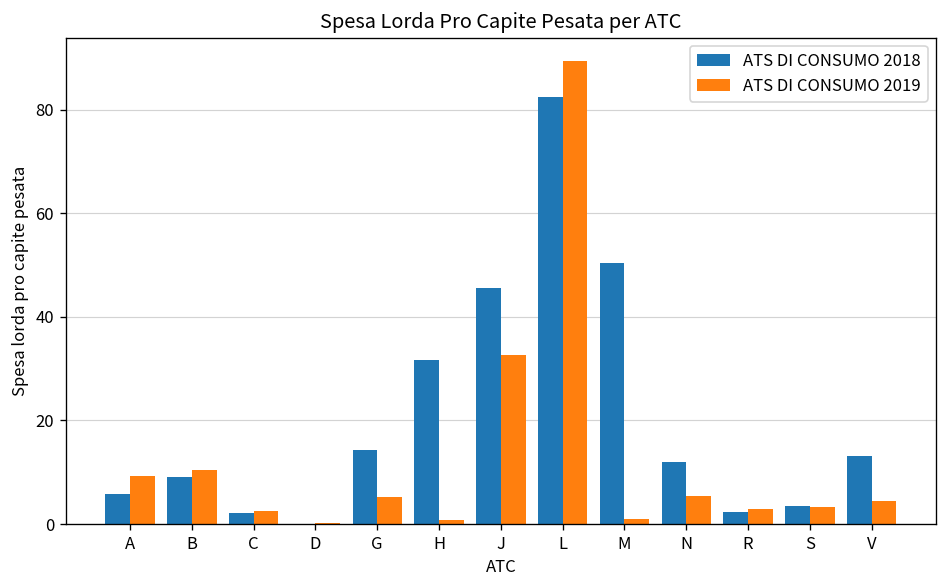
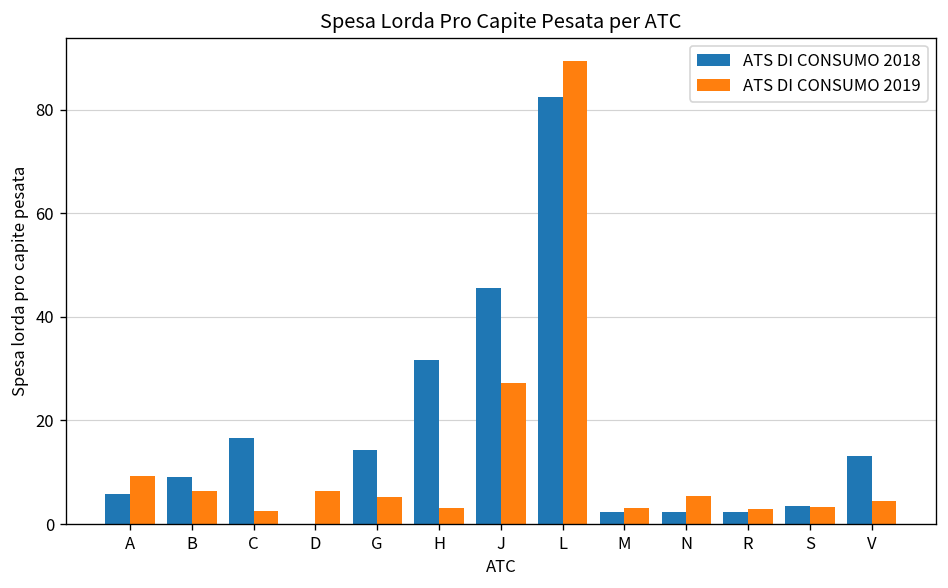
ATS DI CONSUMO 2019, B: 10 -> 6
ATS DI CONSUMO 2018, C: 2 -> 17
ATS DI CONSUMO 2019, D: 0 -> 6
ATS DI CONSUMO 2019, H: 1 -> 3
ATS DI CONSUMO 2019, J: 33 -> 27
ATS DI CONSUMO 2018, M: 50 -> 2
ATS DI CONSUMO 2019, M: 1 -> 3
ATS DI CONSUMO 2018, N: 12 -> 2
